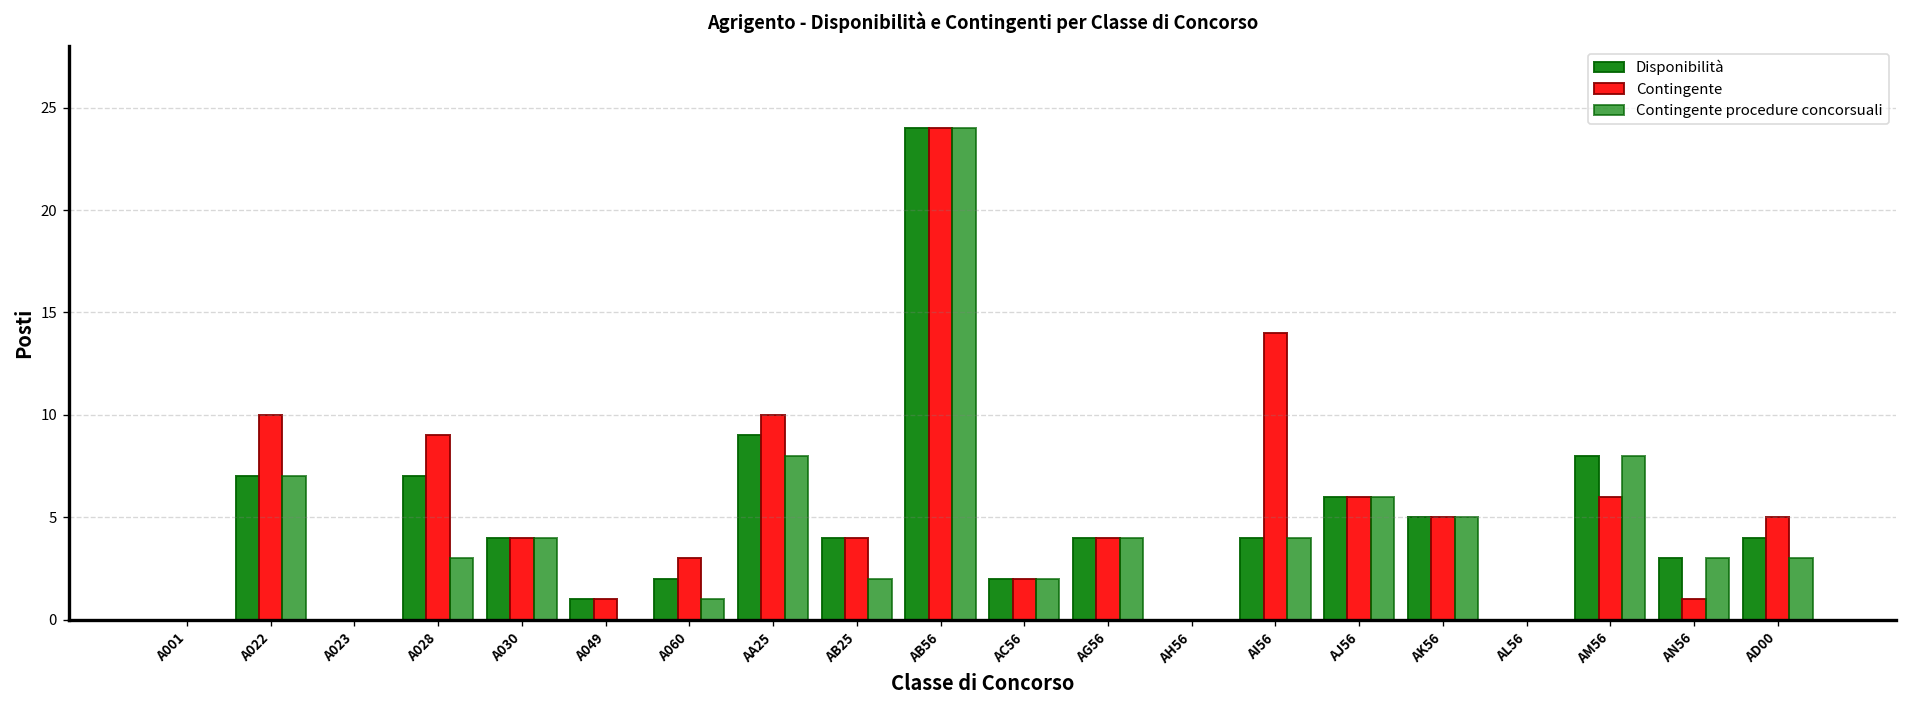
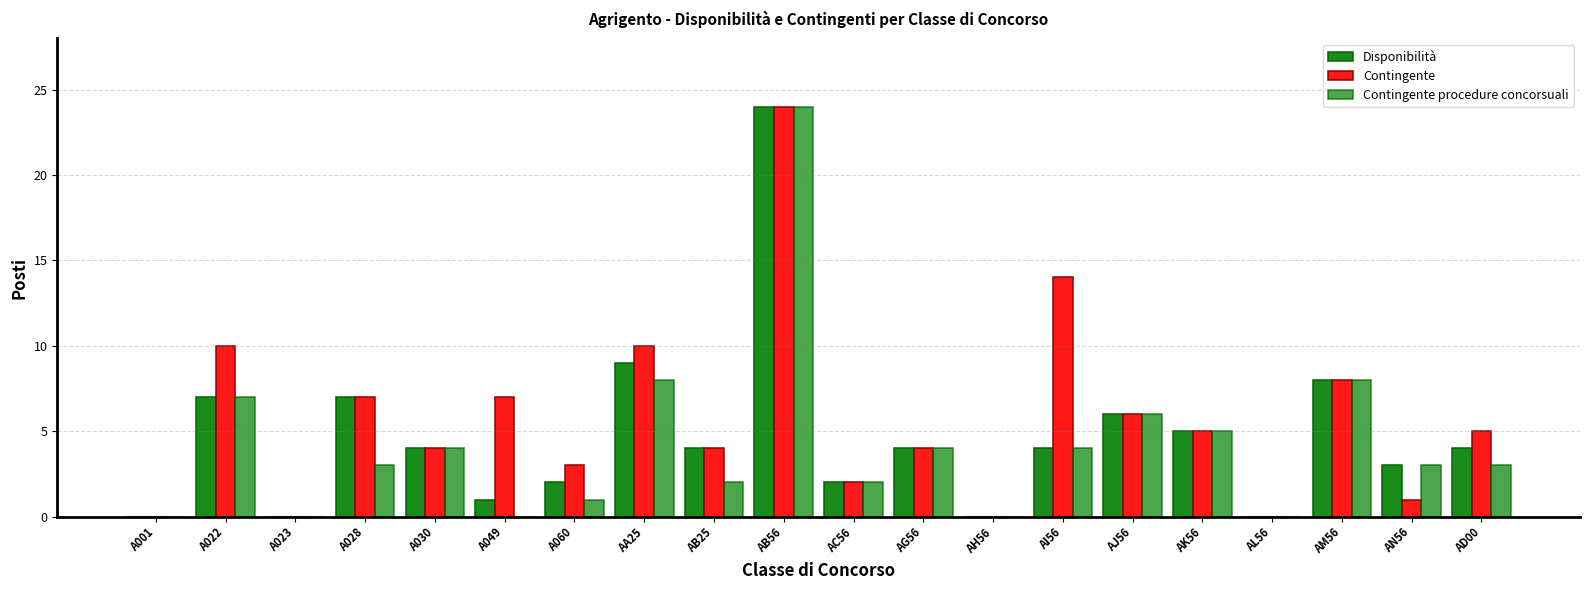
Contingente, A028: 9 -> 7
Contingente, A049: 1 -> 7
Contingente, AM56: 6 -> 8
